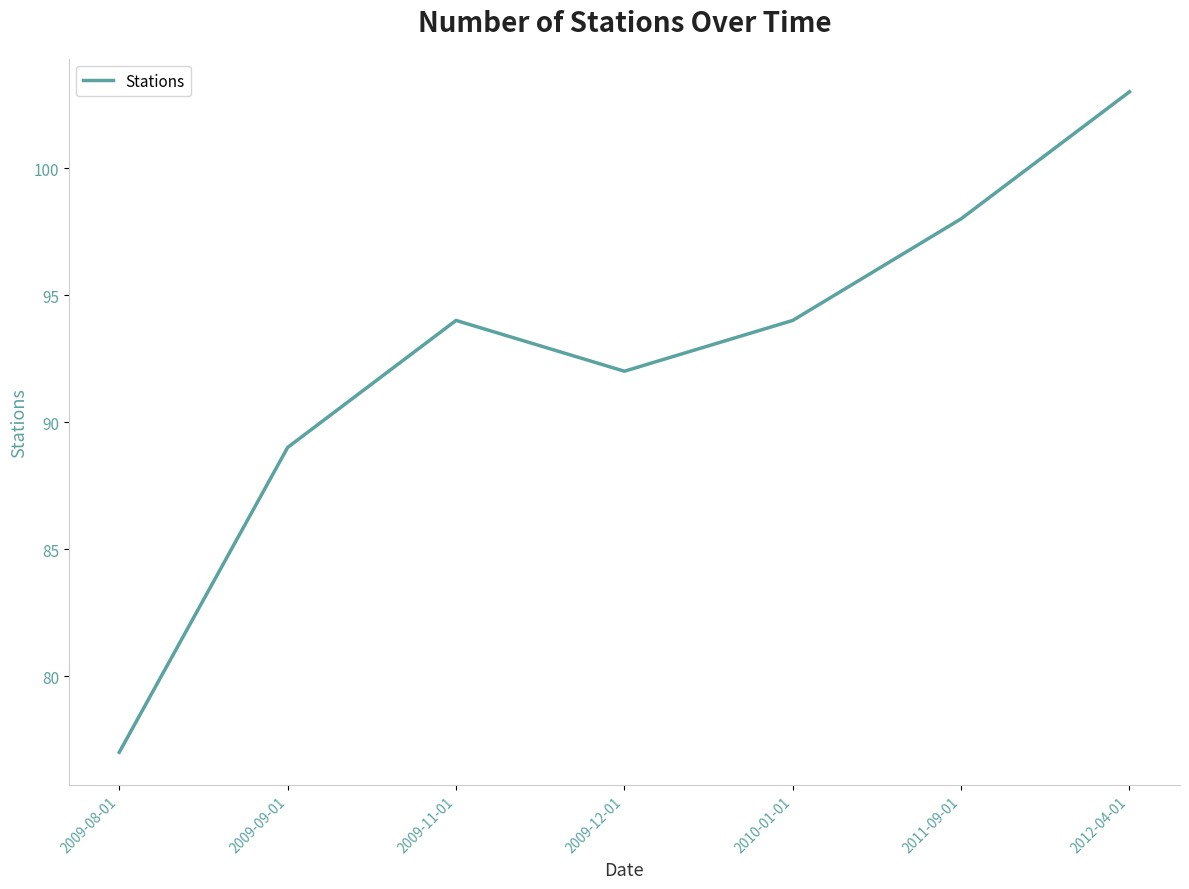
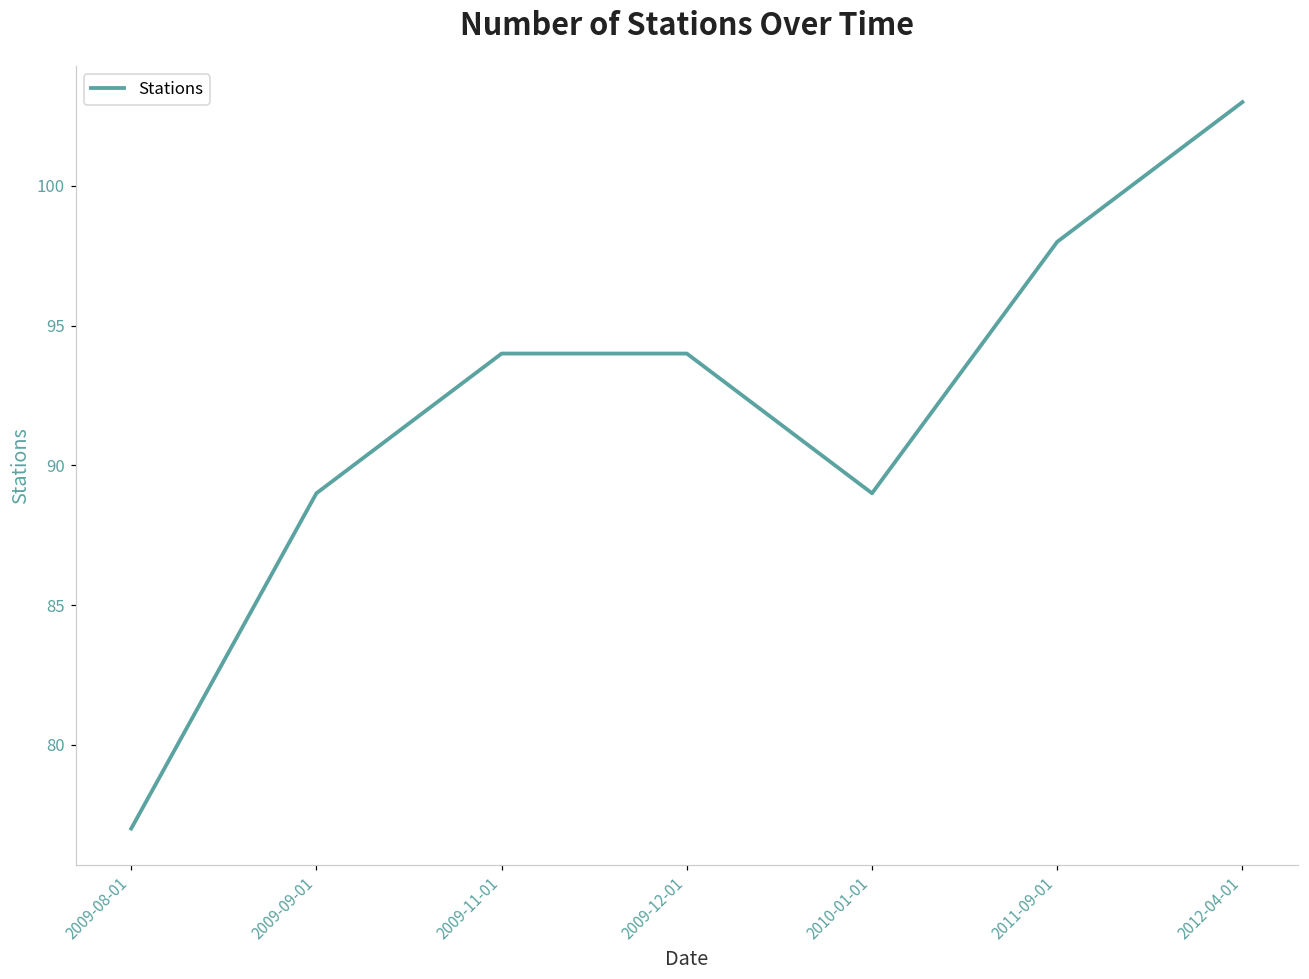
2009-12-01: 92 -> 94
2010-01-01: 94 -> 89
